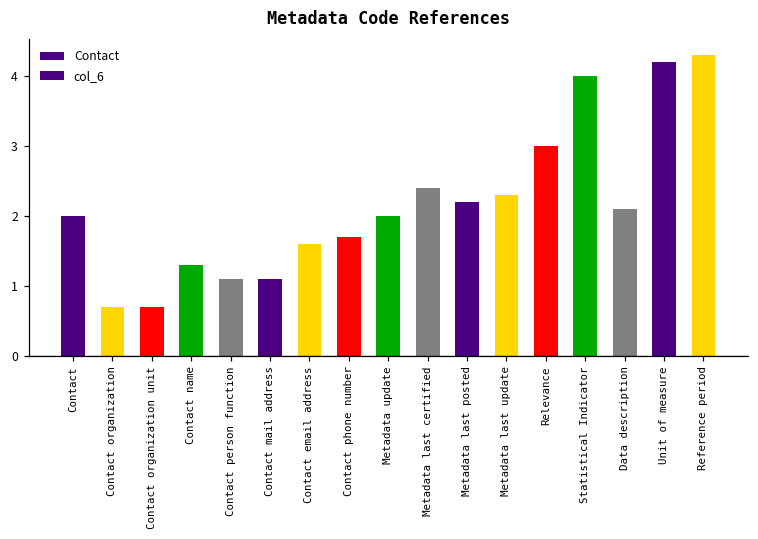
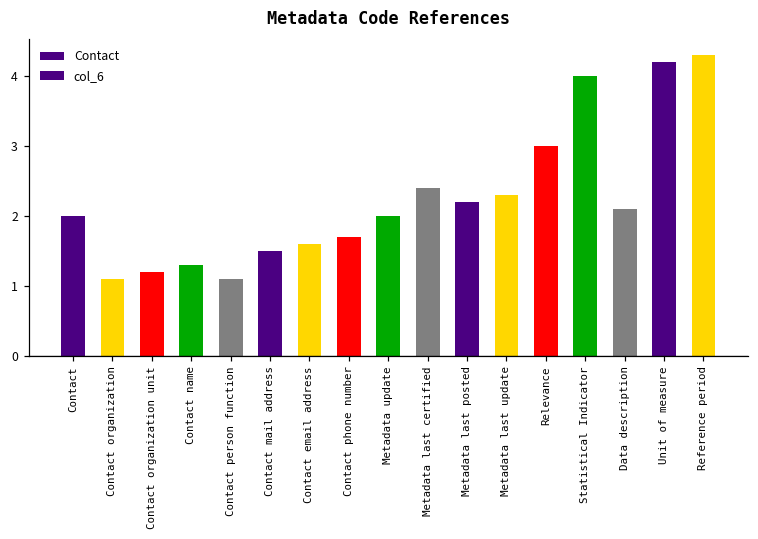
Contact organization: 0.7 -> 1.1
Contact organization unit: 0.7 -> 1.2
Contact mail address: 1.1 -> 1.5
